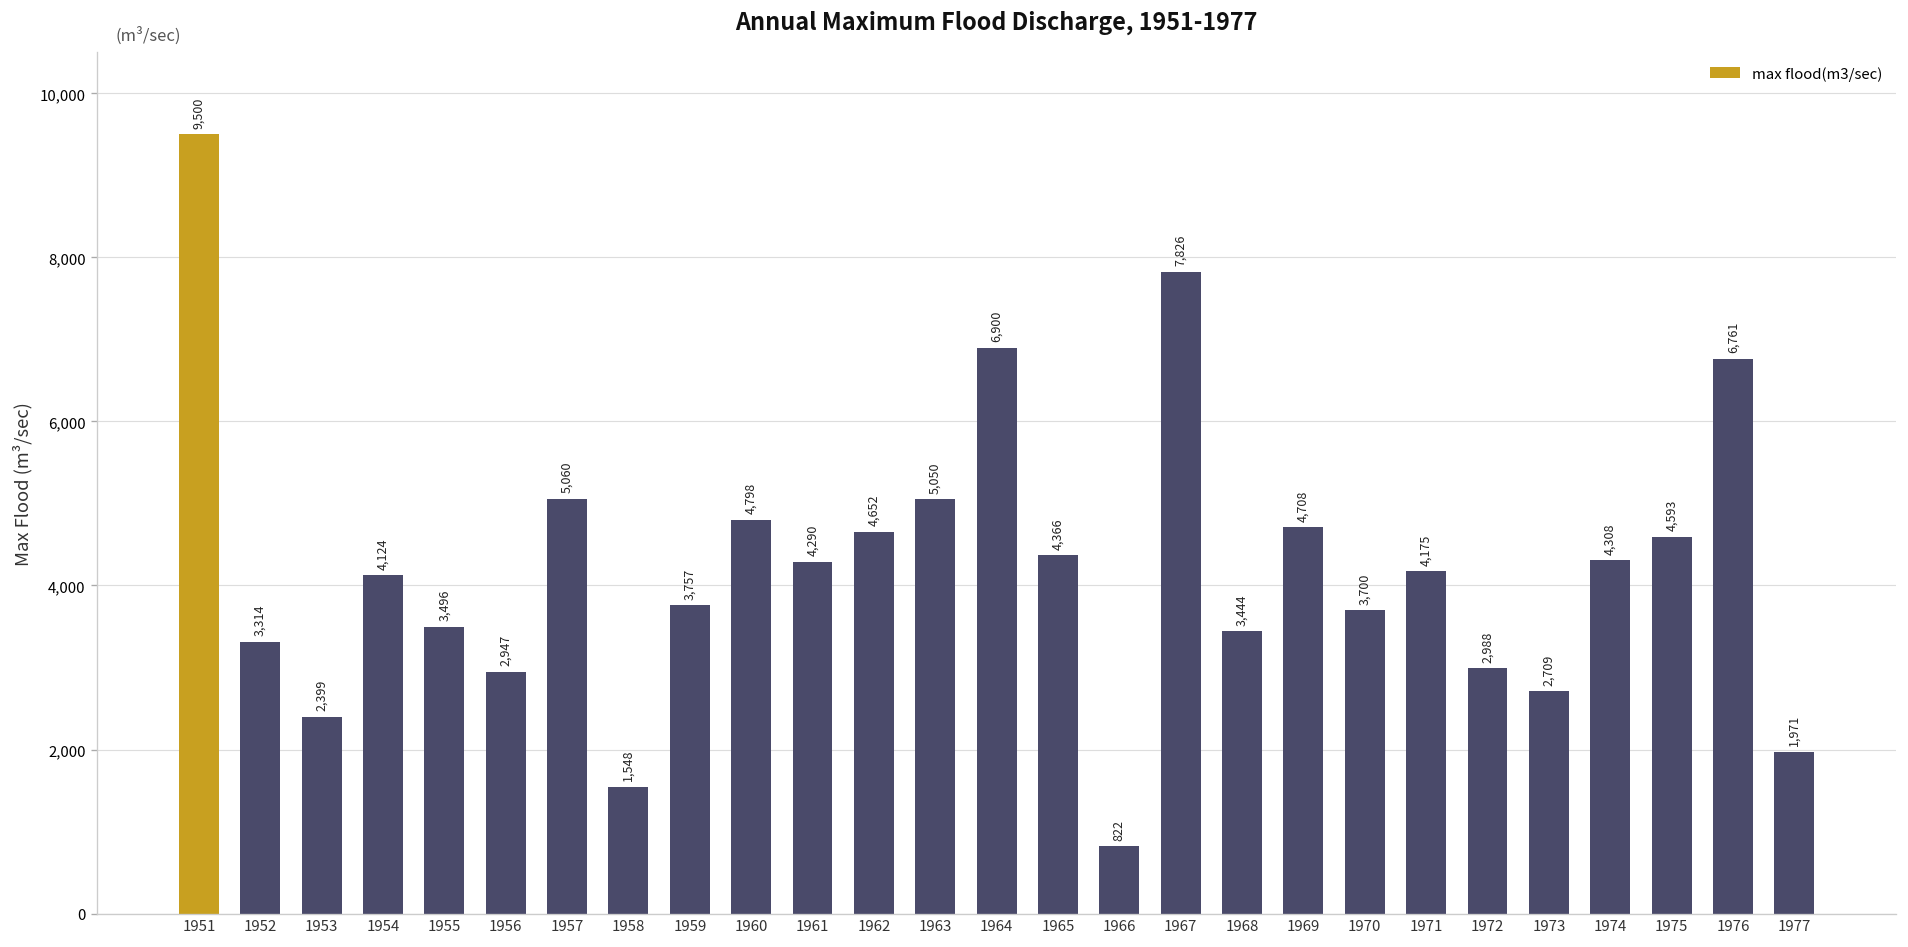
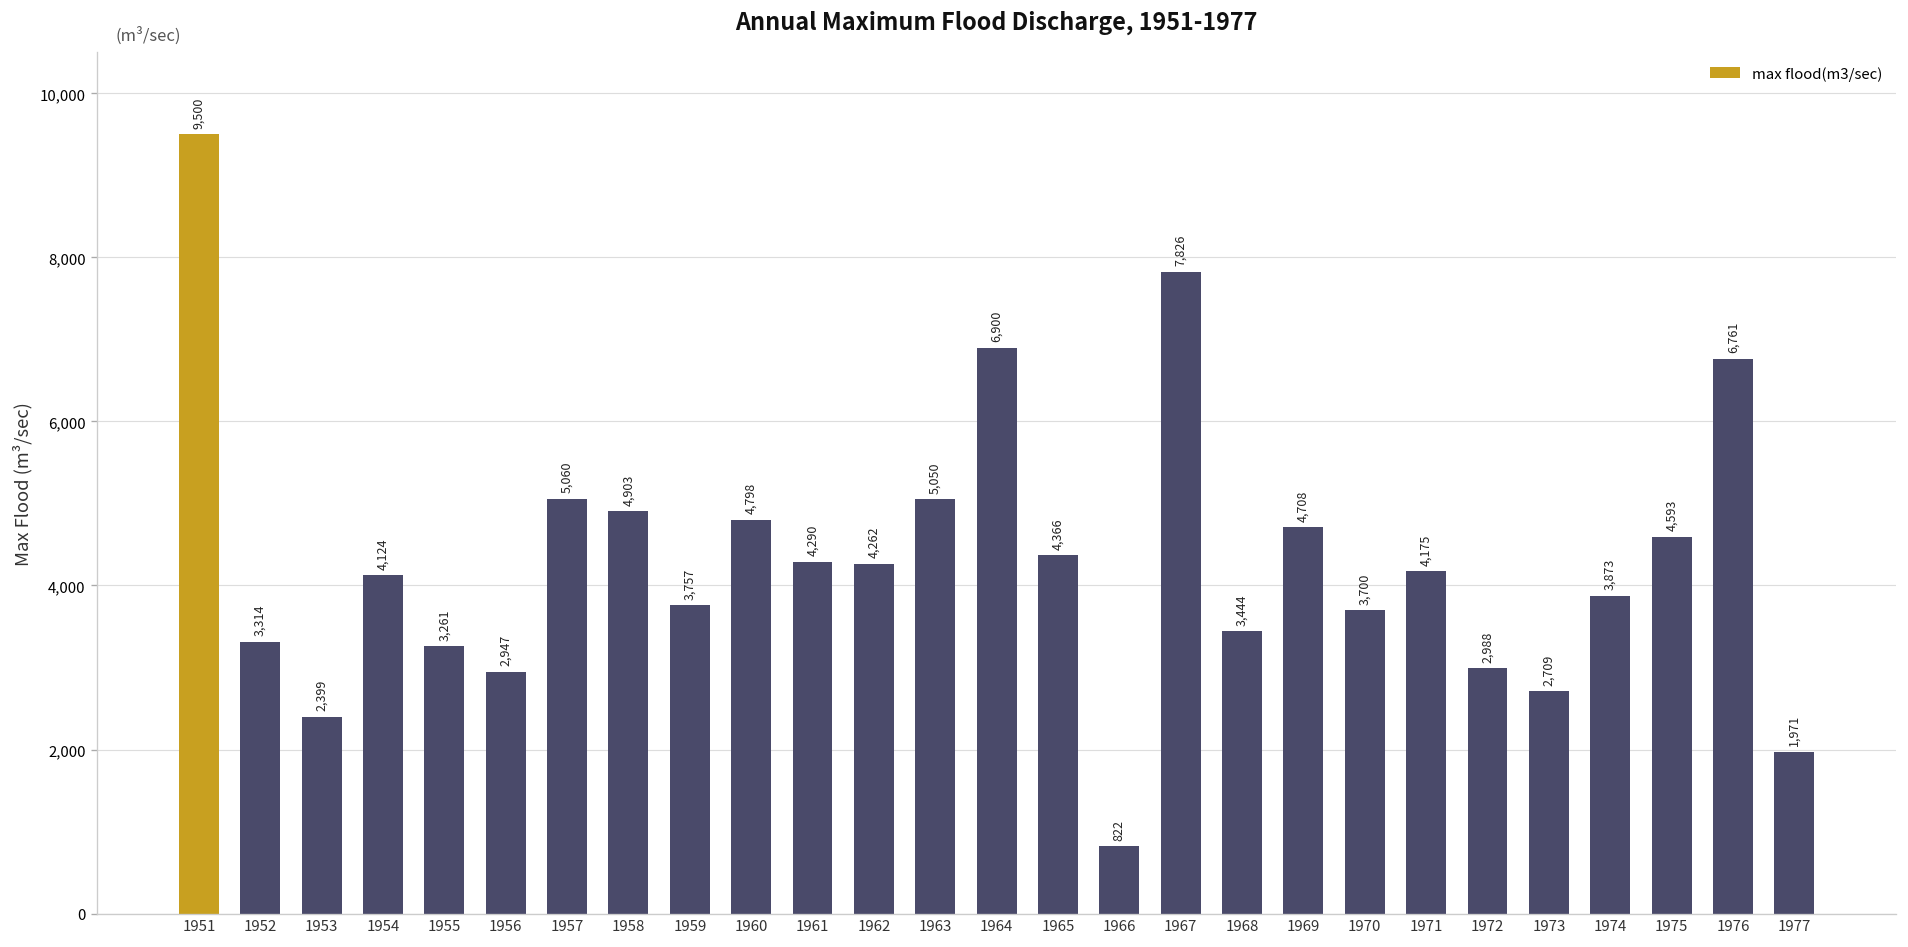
1955: 3,496 -> 3,261
1958: 1,548 -> 4,903
1962: 4,652 -> 4,262
1974: 4,308 -> 3,873
